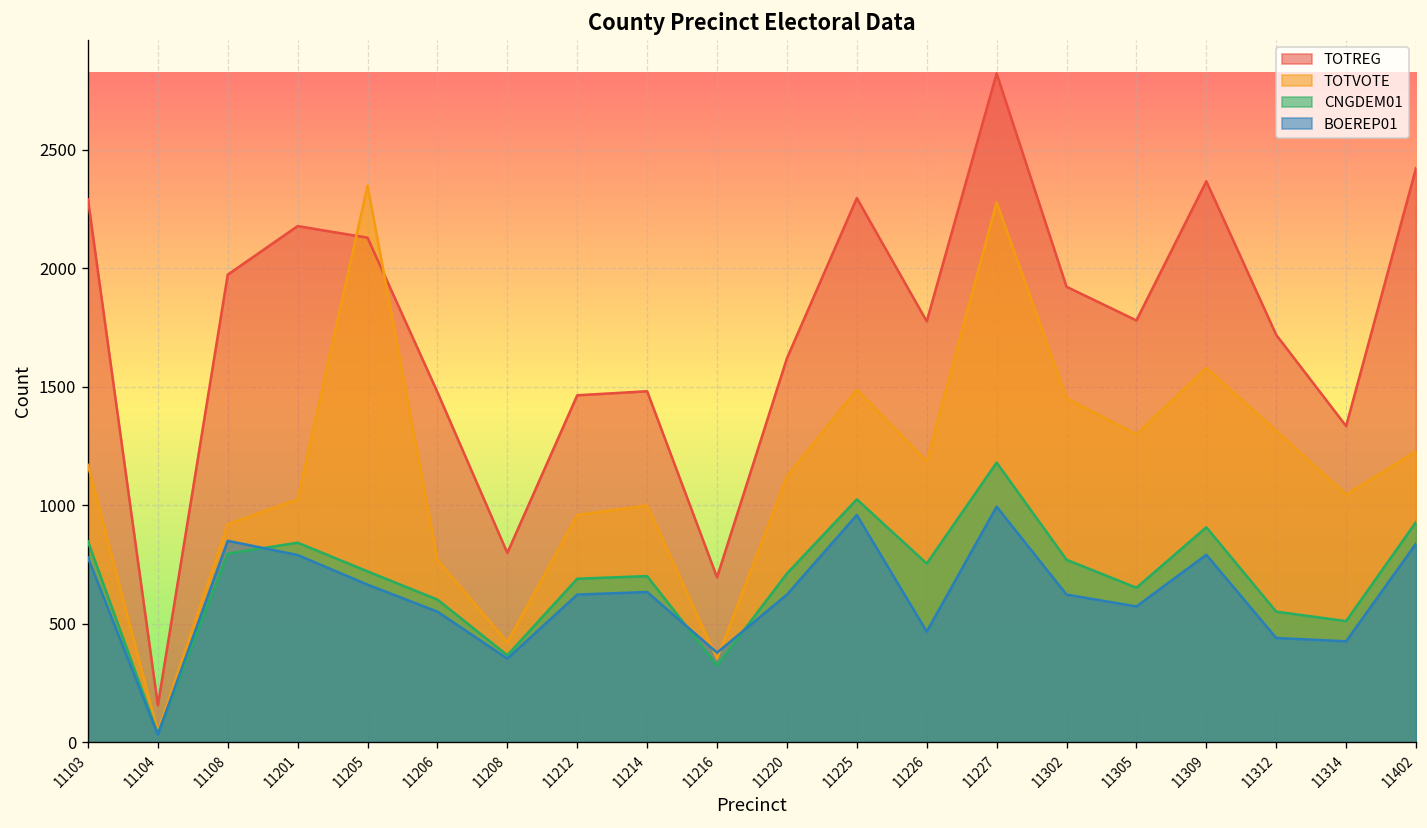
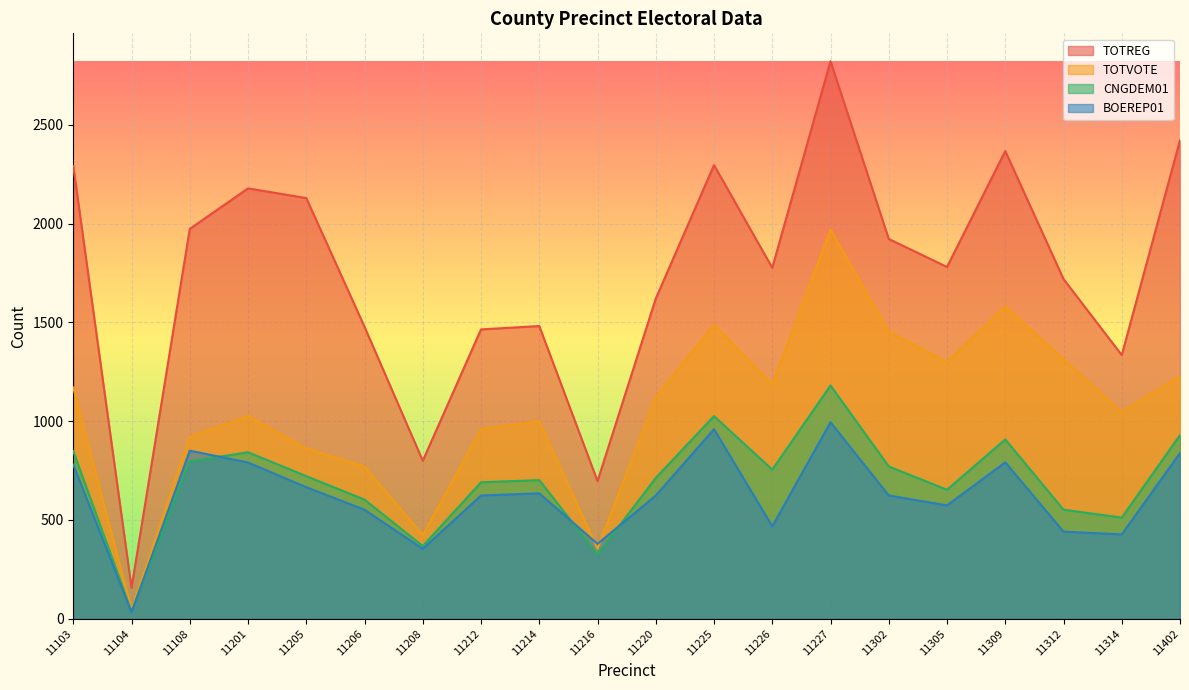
TOTVOTE, 11205: 2350 -> 860
TOTVOTE, 11227: 2280 -> 1970
